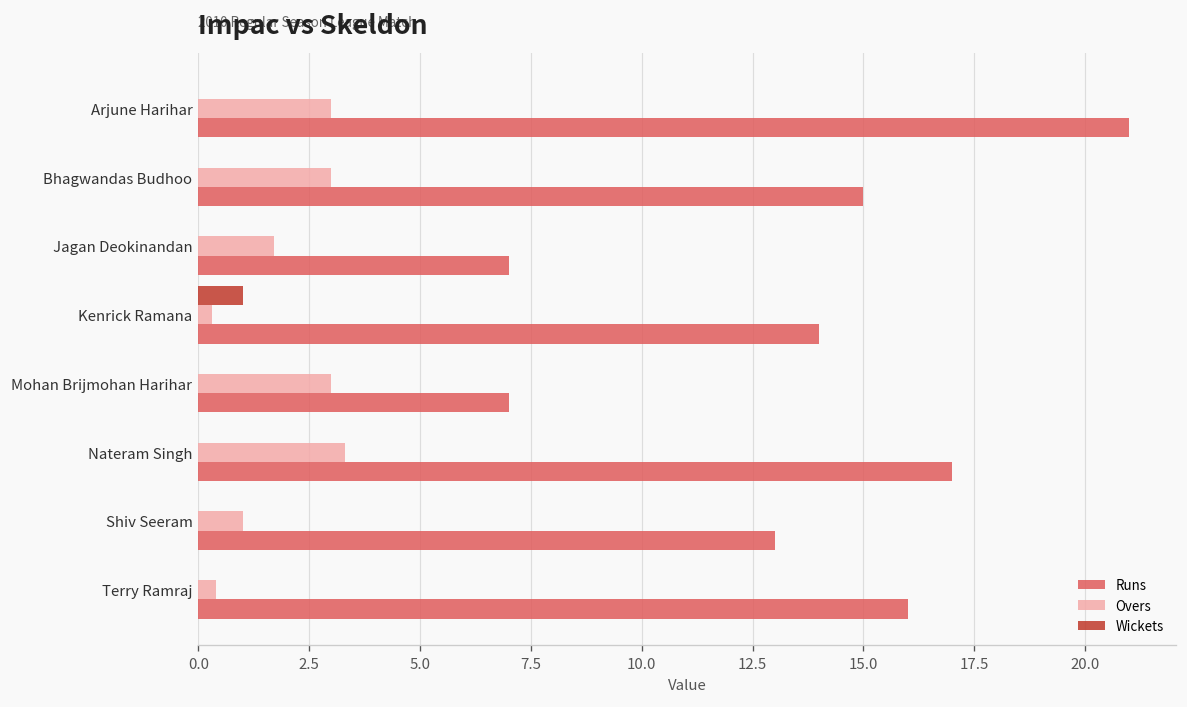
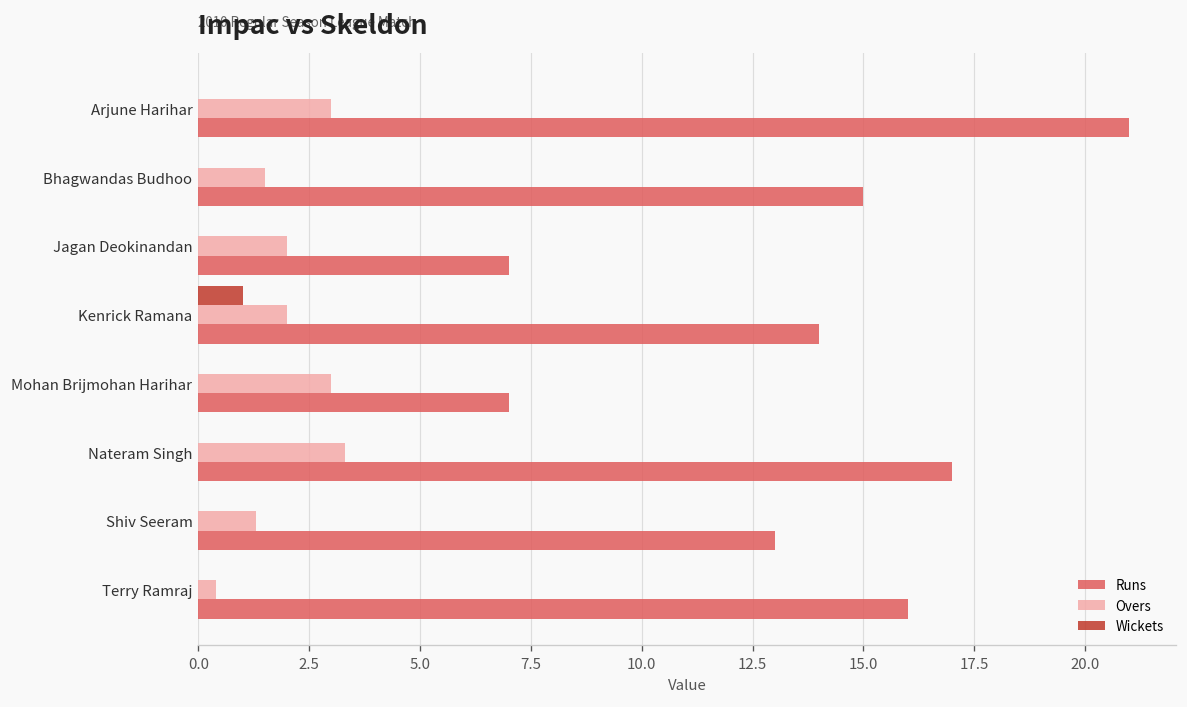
Overs, Bhagwandas Budhoo: 3.0 -> 1.5
Overs, Jagan Deokinandan: 1.7 -> 2.0
Overs, Kenrick Ramana: 0.3 -> 2.0
Overs, Shiv Seeram: 1.0 -> 1.3
